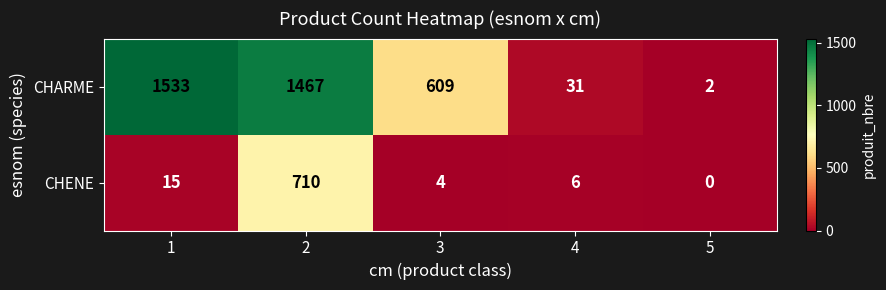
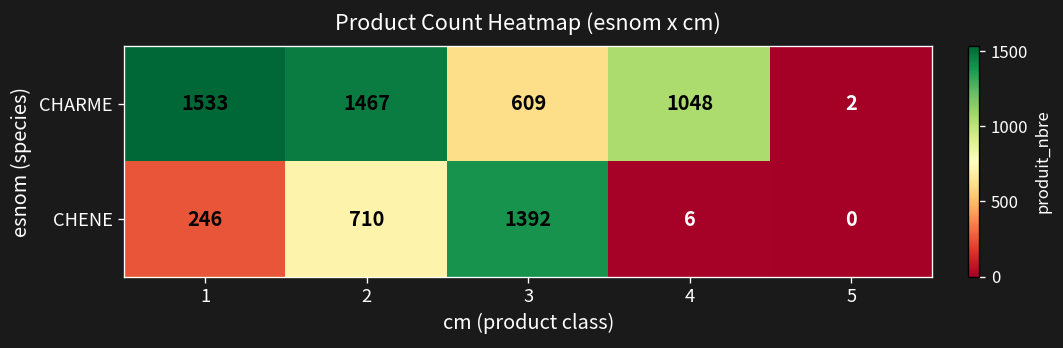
CHARME, 4: 31 -> 1048
CHENE, 1: 15 -> 246
CHENE, 3: 4 -> 1392
